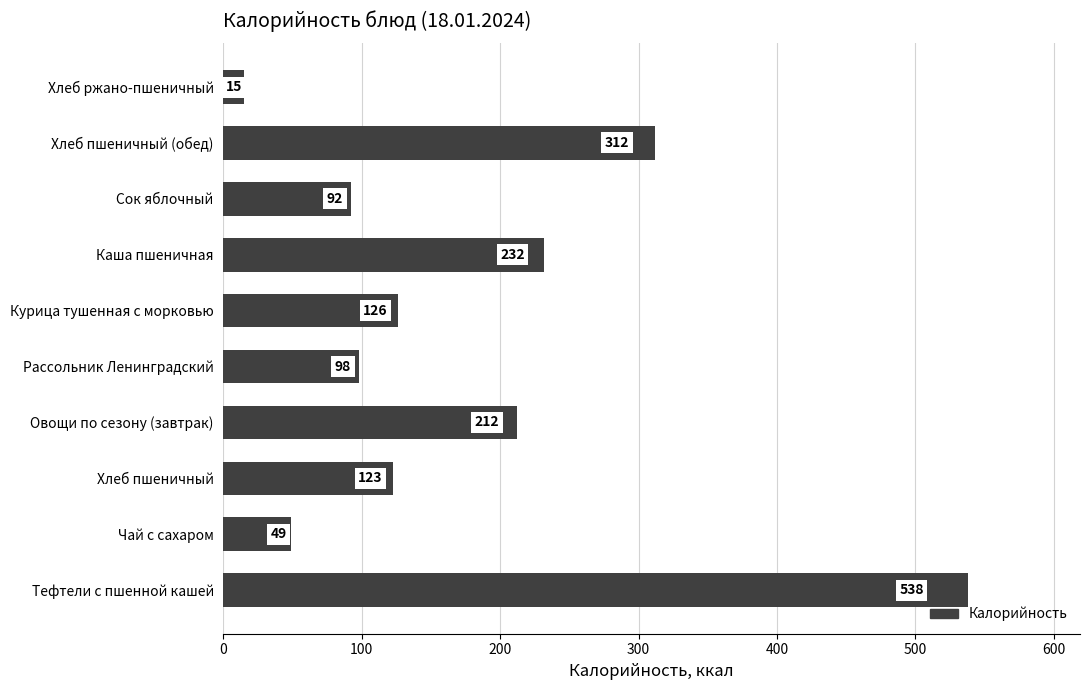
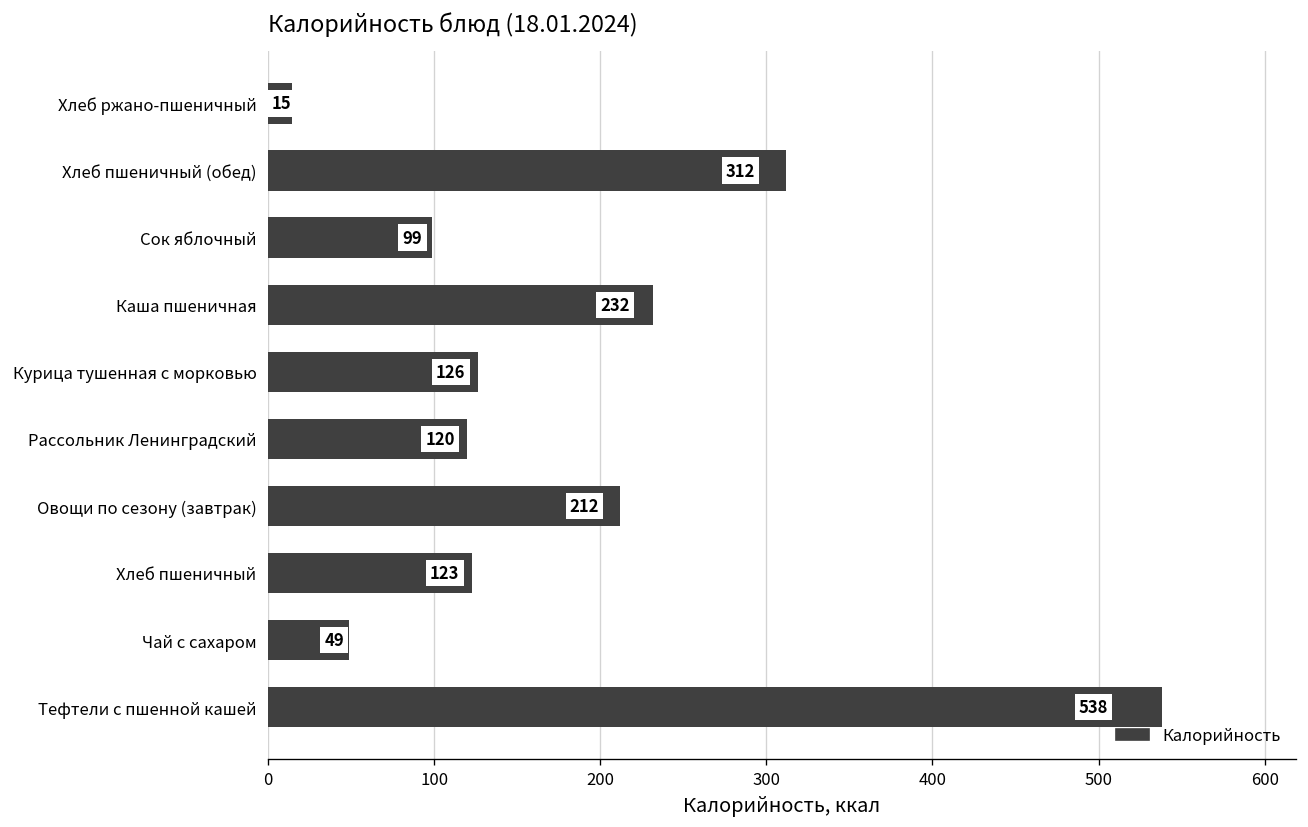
Сок яблочный: 92 -> 99
Рассольник Ленинградский: 98 -> 120
